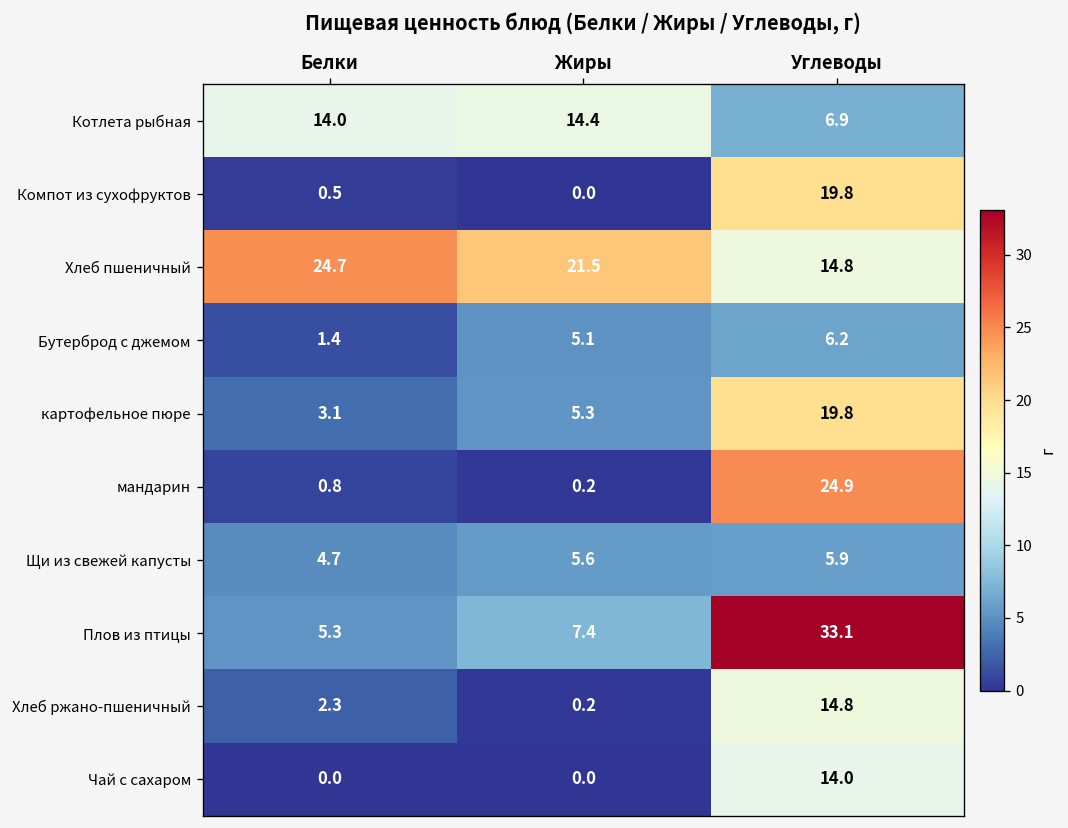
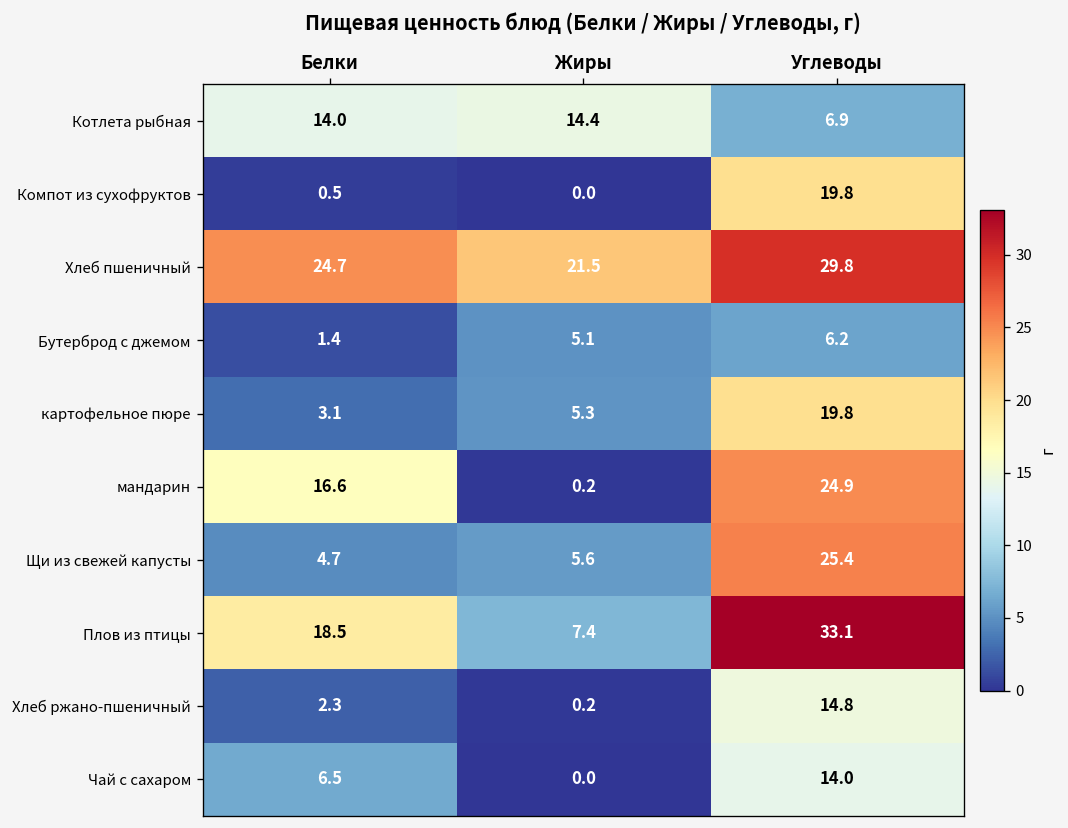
Хлеб пшеничный, Углеводы: 14.8 -> 29.8
мандарин, Белки: 0.8 -> 16.6
Щи из свежей капусты, Углеводы: 5.9 -> 25.4
Плов из птицы, Белки: 5.3 -> 18.5
Чай с сахаром, Белки: 0.0 -> 6.5
